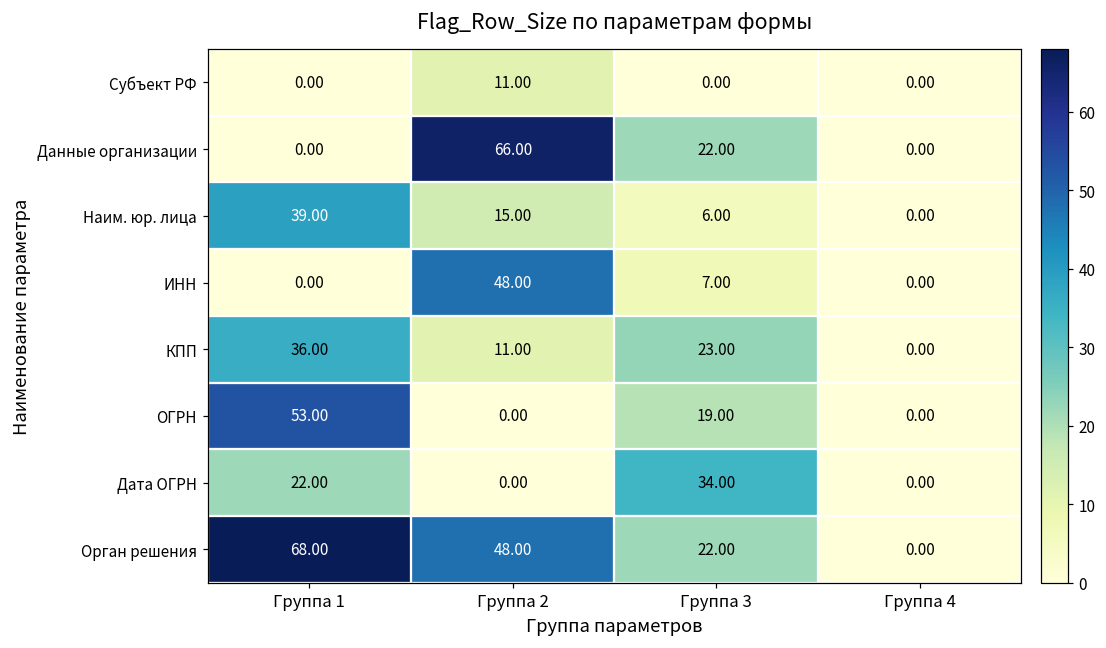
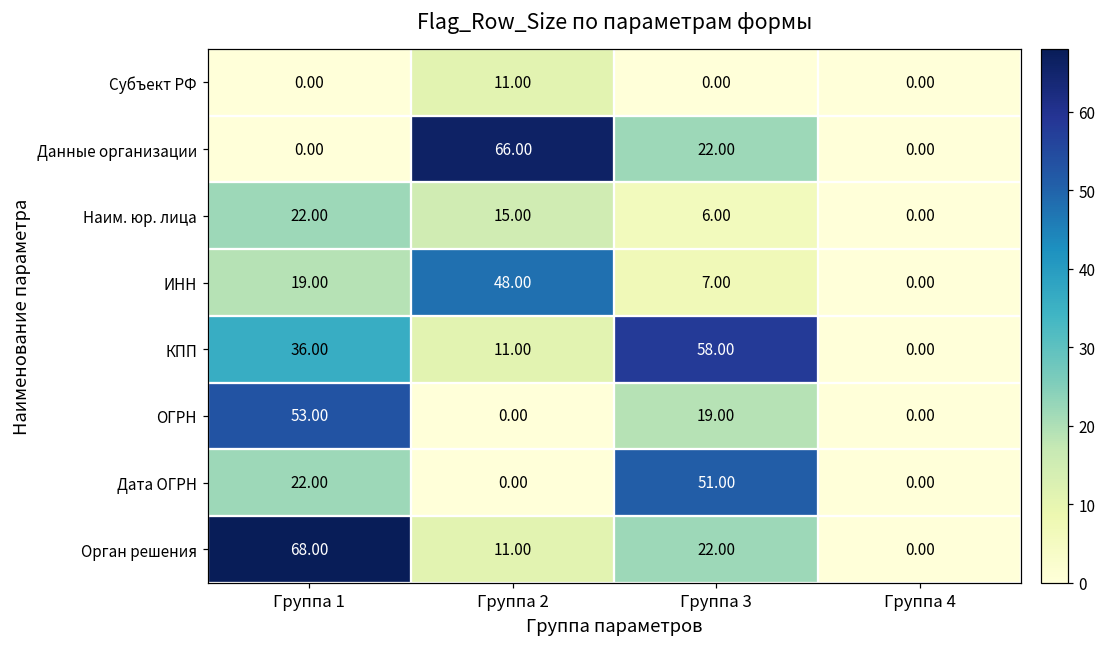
Наим. юр. лица, Группа 1: 39.00 -> 22.00
ИНН, Группа 1: 0.00 -> 19.00
КПП, Группа 3: 23.00 -> 58.00
Дата ОГРН, Группа 3: 34.00 -> 51.00
Орган решения, Группа 2: 48.00 -> 11.00
